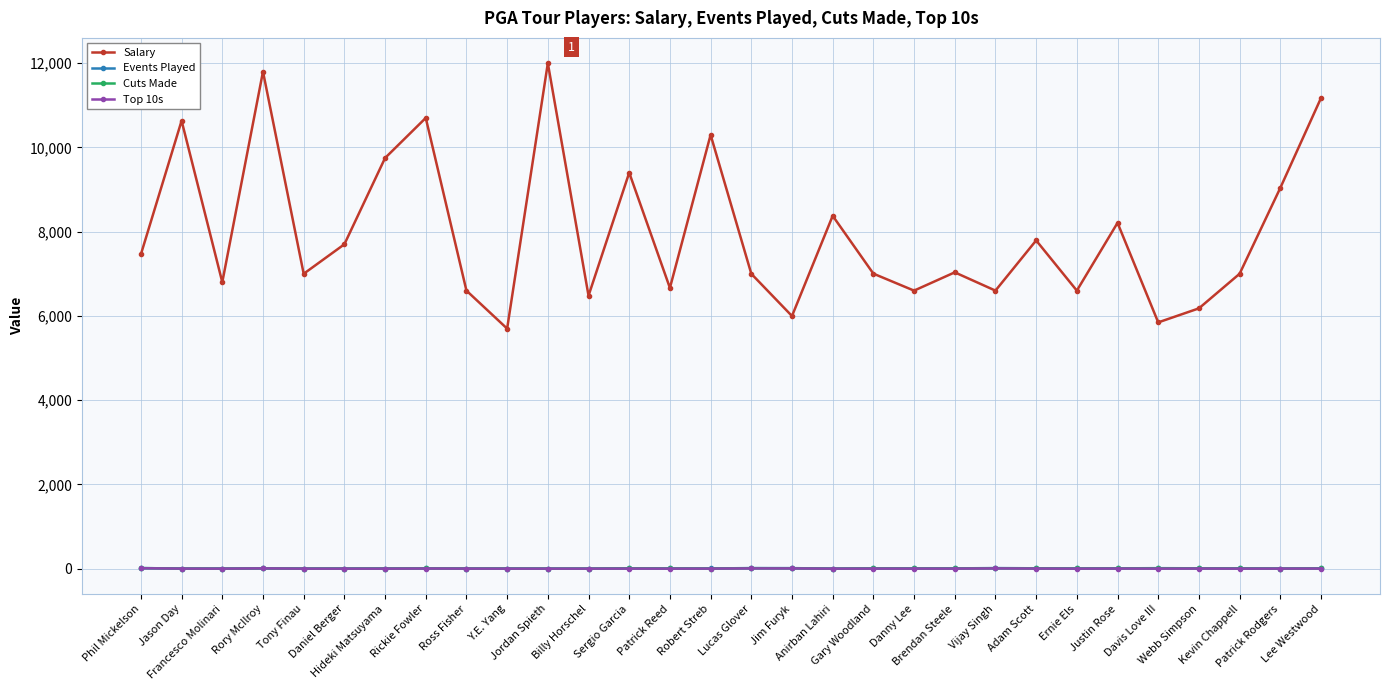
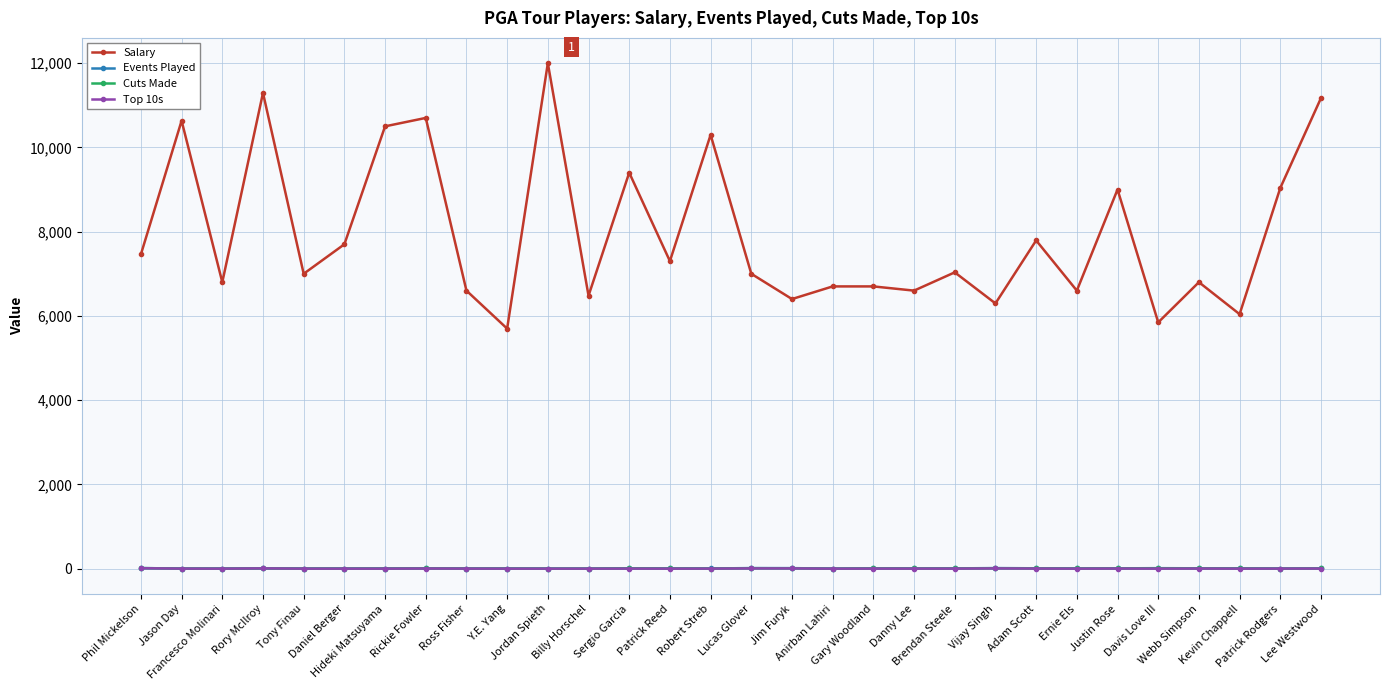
Salary, Rory McIlroy: 11,800 -> 11,300
Salary, Hideki Matsuyama: 9,700 -> 10,500
Salary, Patrick Reed: 6,700 -> 7,300
Salary, Jim Furyk: 6,000 -> 6,400
Salary, Anirban Lahiri: 8,400 -> 6,700
Salary, Gary Woodland: 7,000 -> 6,700
Salary, Vijay Singh: 6,600 -> 6,300
Salary, Justin Rose: 8,200 -> 9,000
Salary, Webb Simpson: 6,200 -> 6,800
Salary, Kevin Chappell: 7,000 -> 6,000
